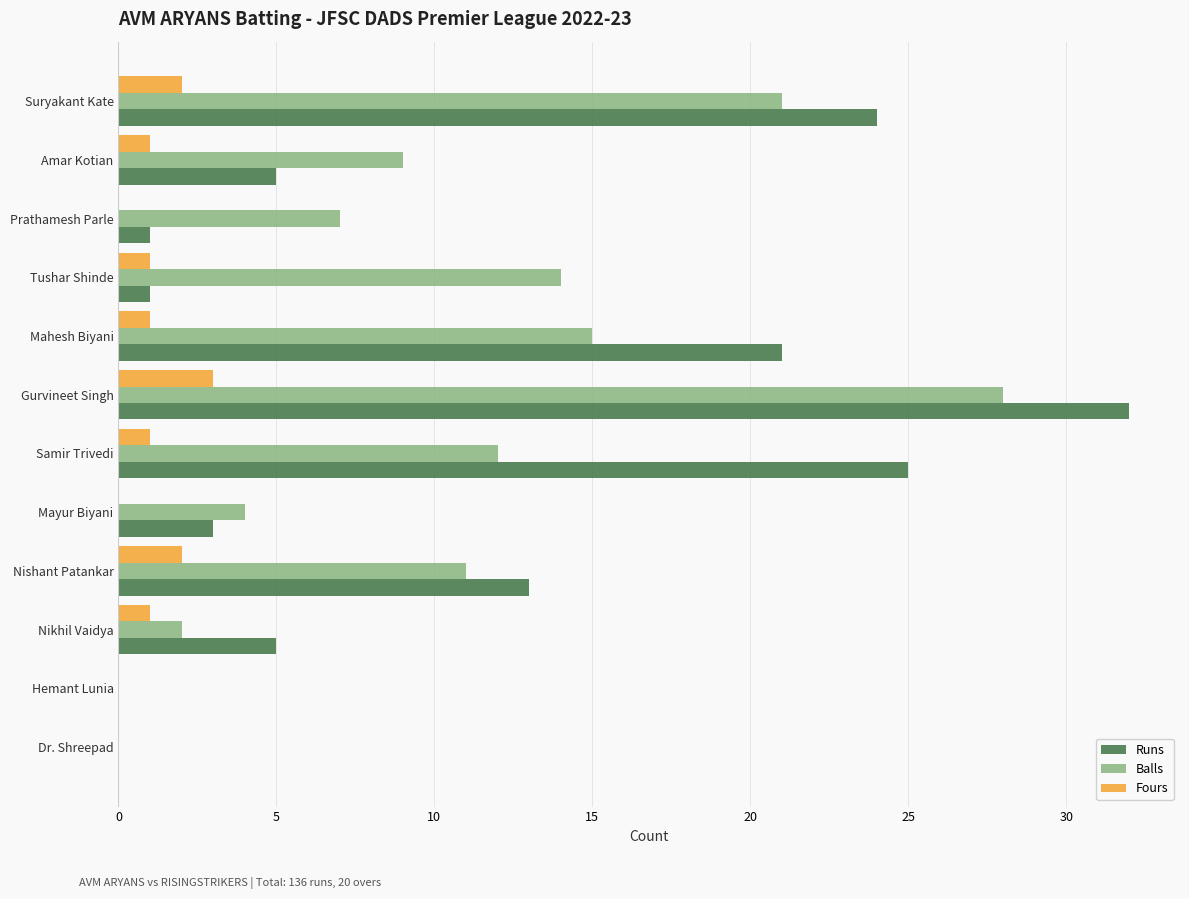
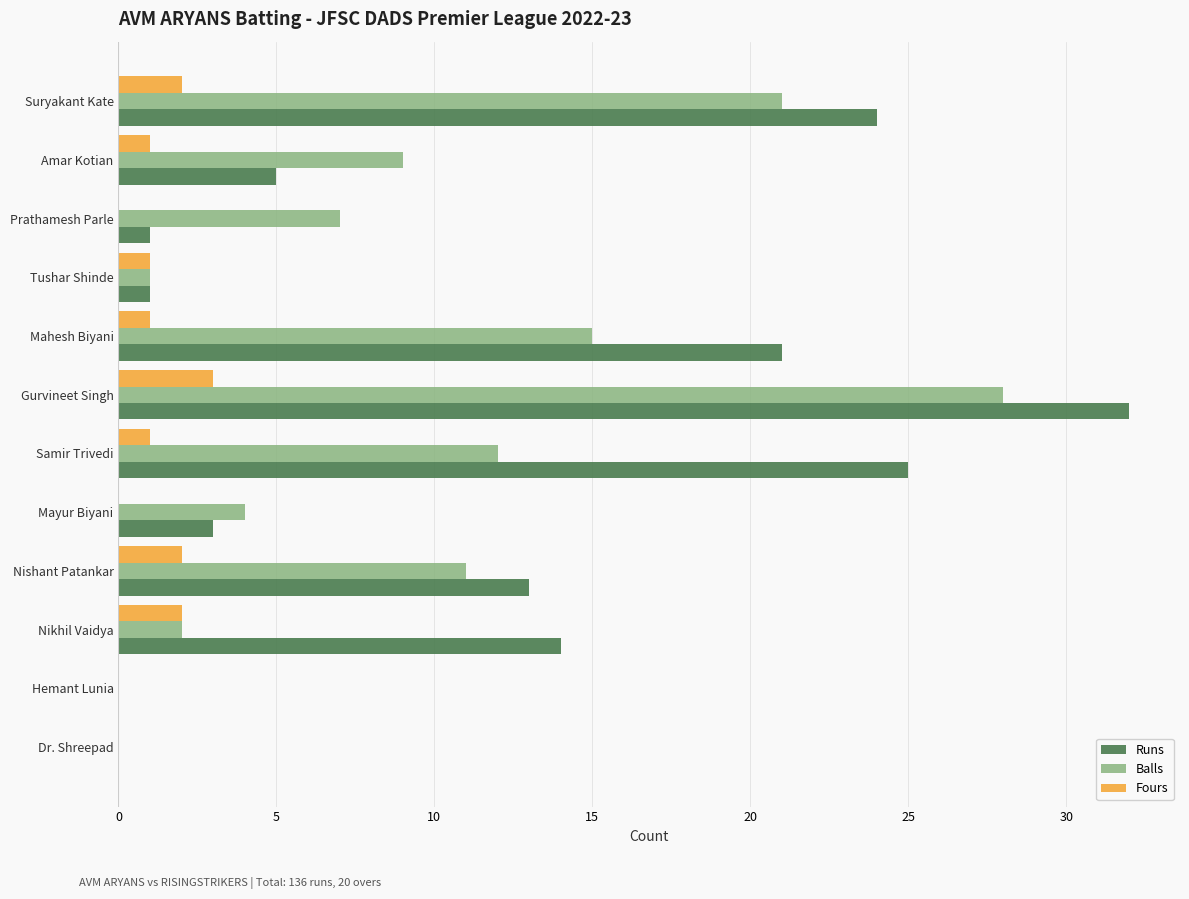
Balls, Tushar Shinde: 14 -> 1
Fours, Nikhil Vaidya: 1 -> 2
Runs, Nikhil Vaidya: 5 -> 14
